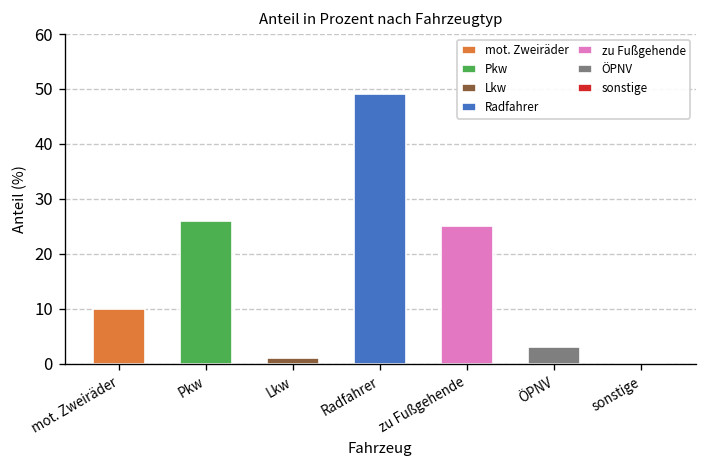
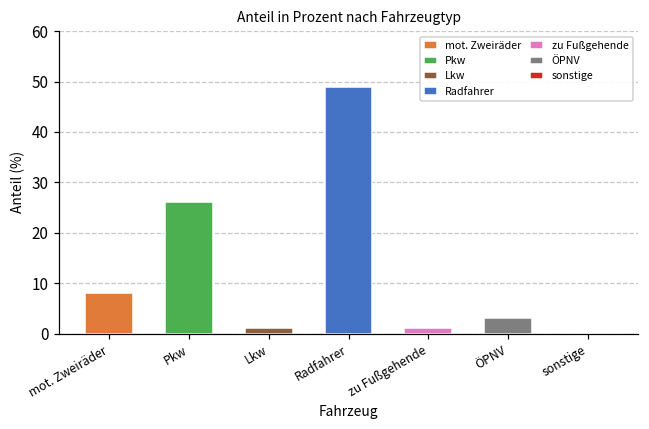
mot. Zweiräder: 10 -> 8
zu Fußgehende: 25 -> 1
